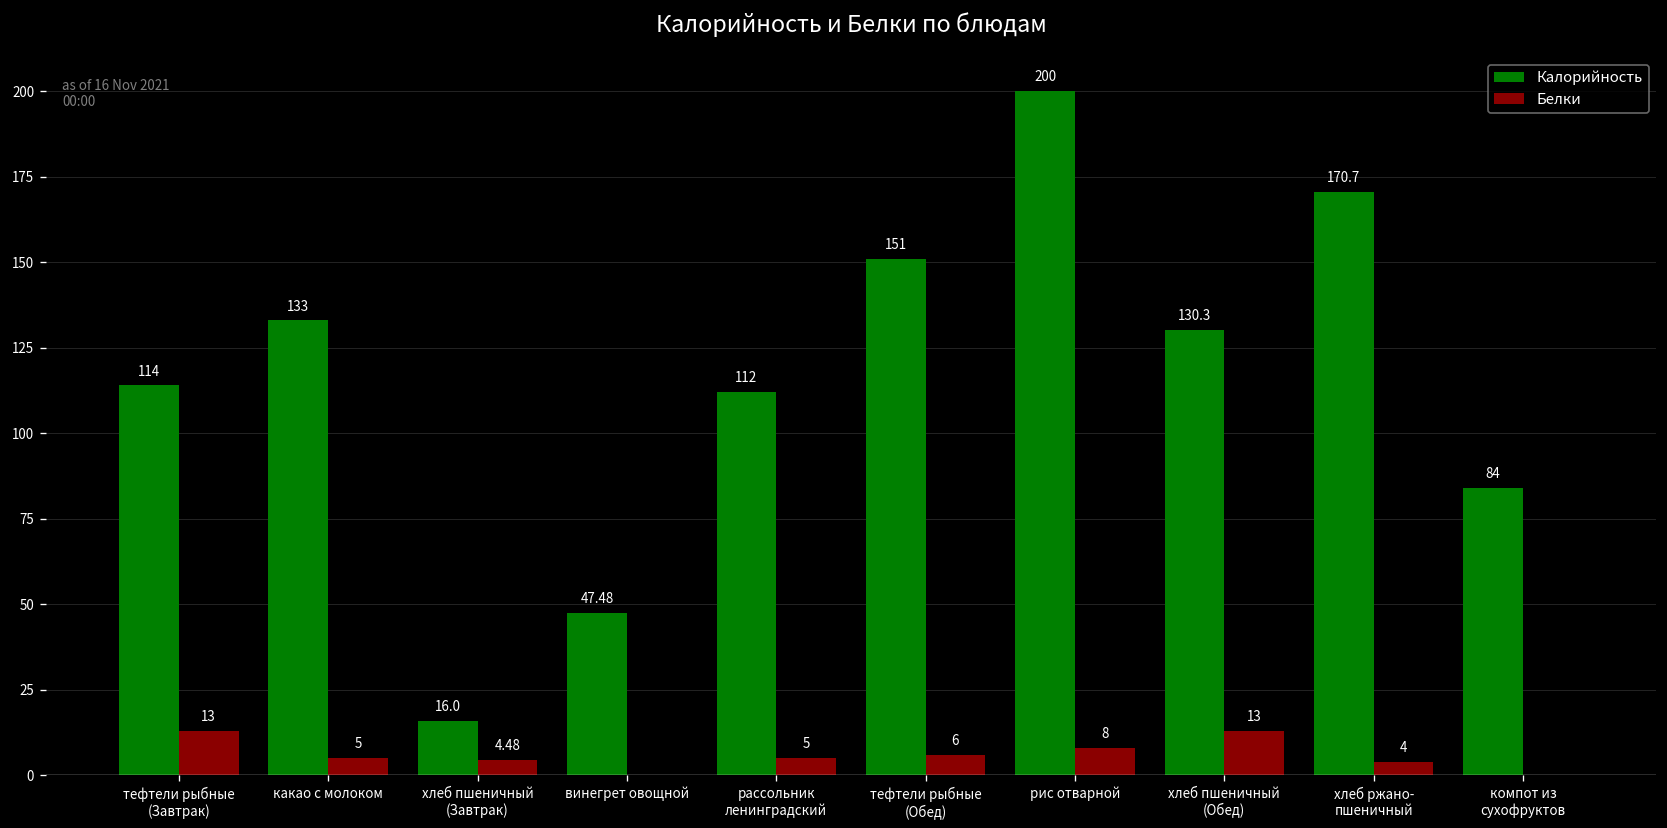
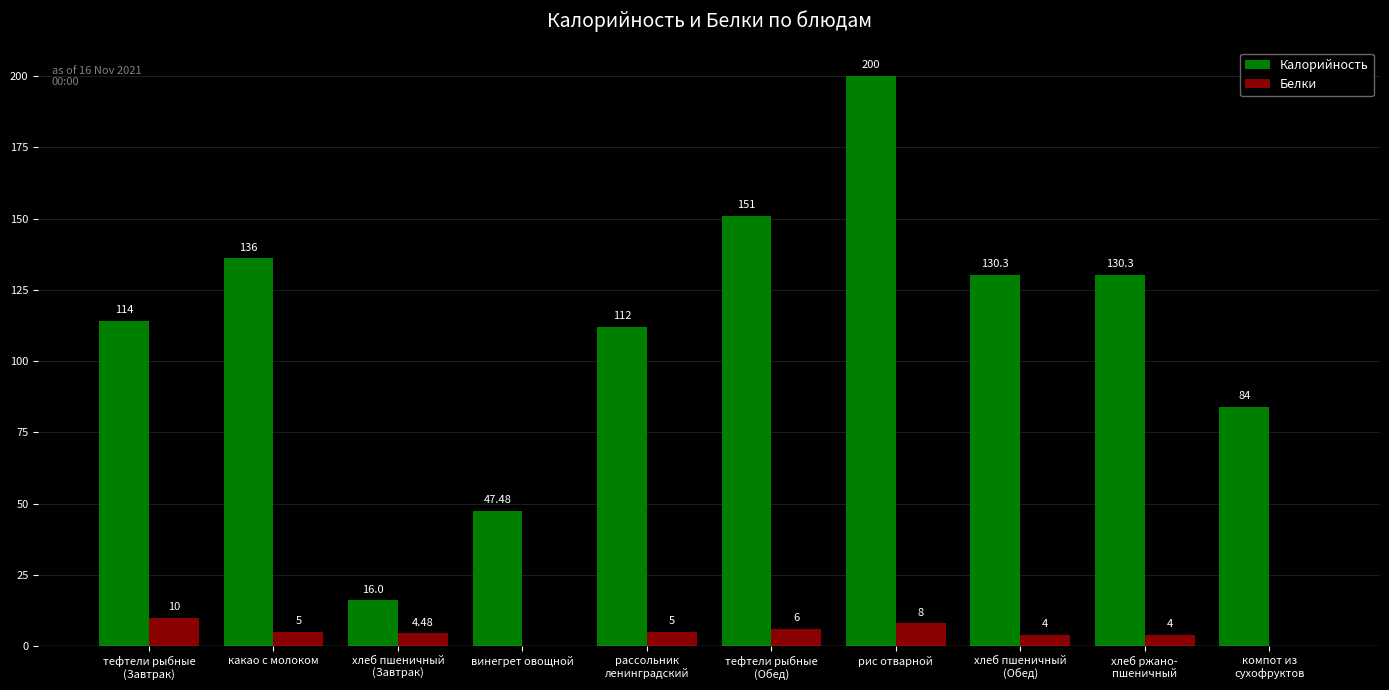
Белки, тефтели рыбные (Завтрак): 13 -> 10
Калорийность, какао с молоком: 133 -> 136
Белки, хлеб пшеничный (Обед): 13 -> 4
Калорийность, хлеб ржано- пшеничный: 170.7 -> 130.3
